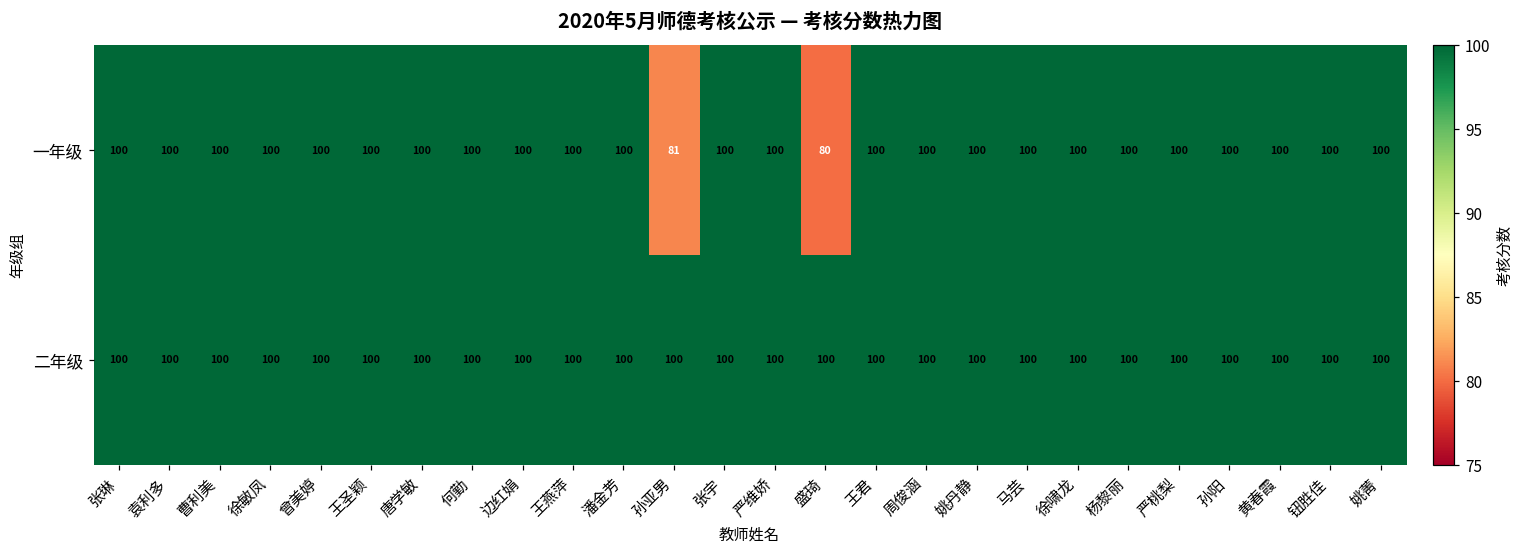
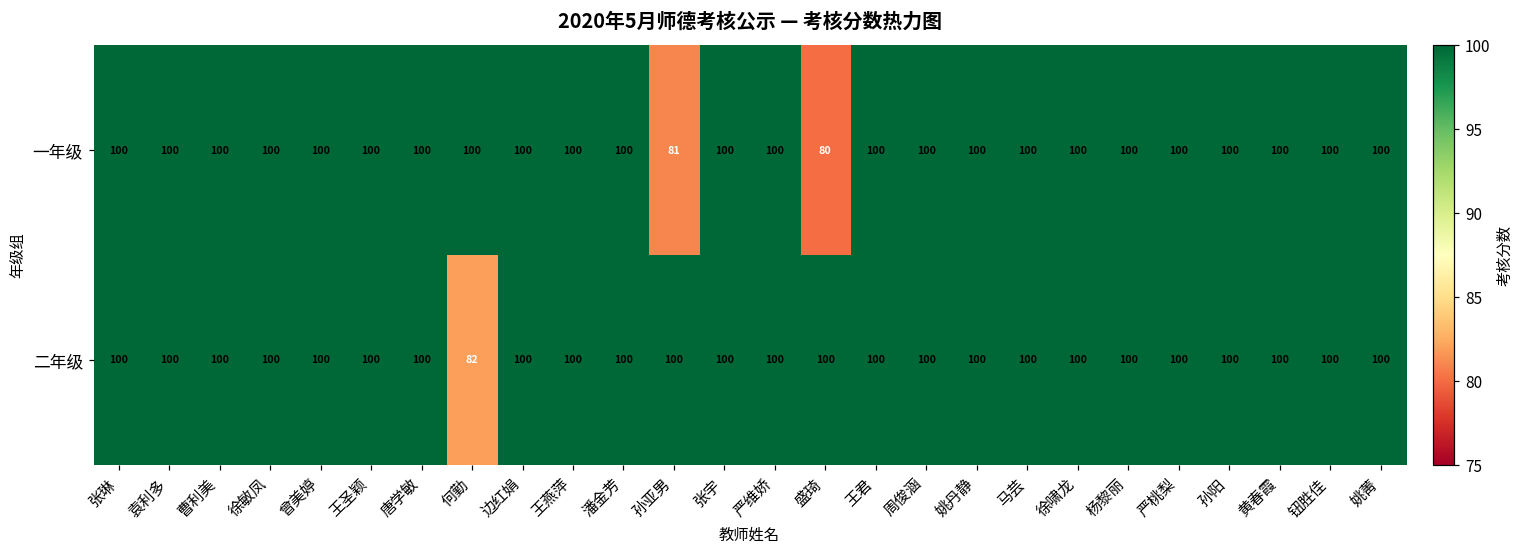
二年级, 何勤: 100 -> 82
